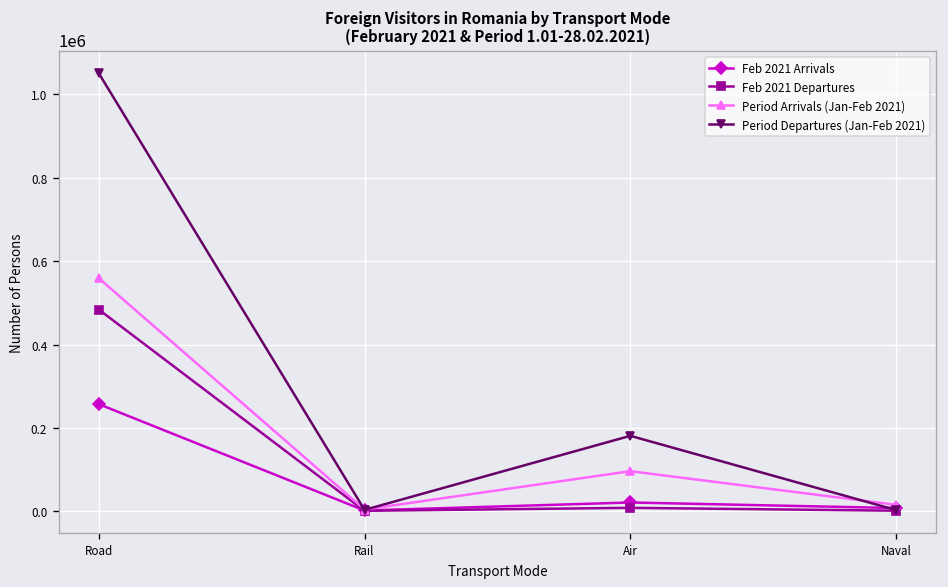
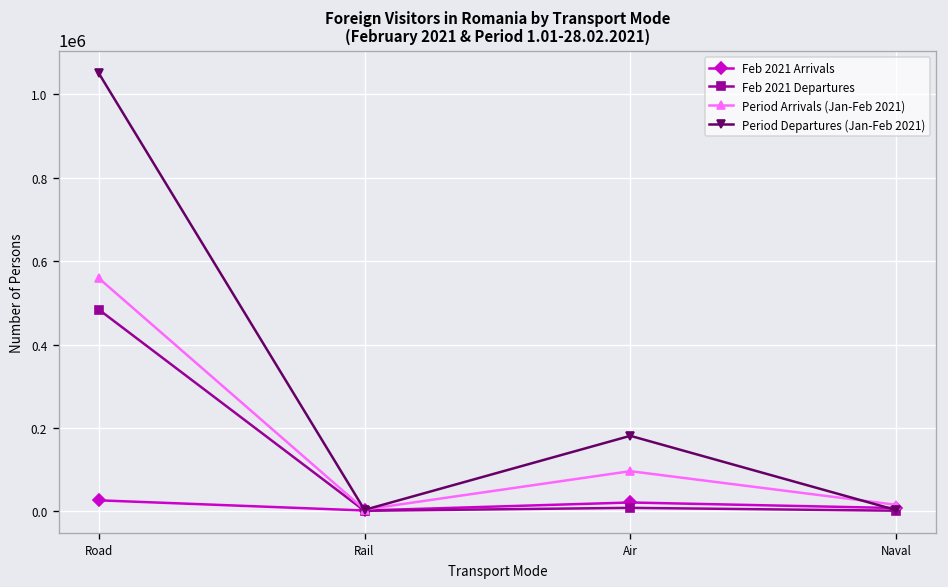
Feb 2021 Arrivals, Road: 260000 -> 30000
